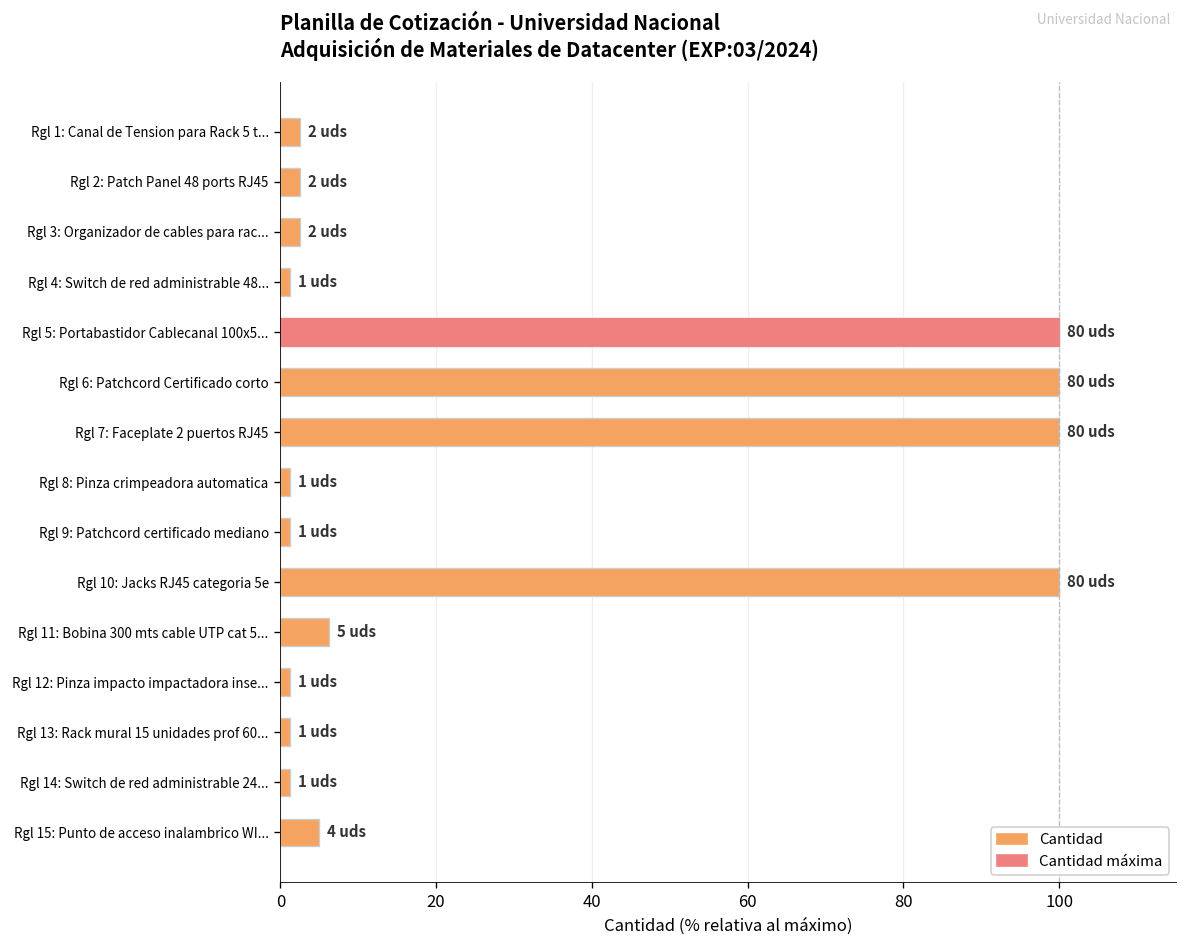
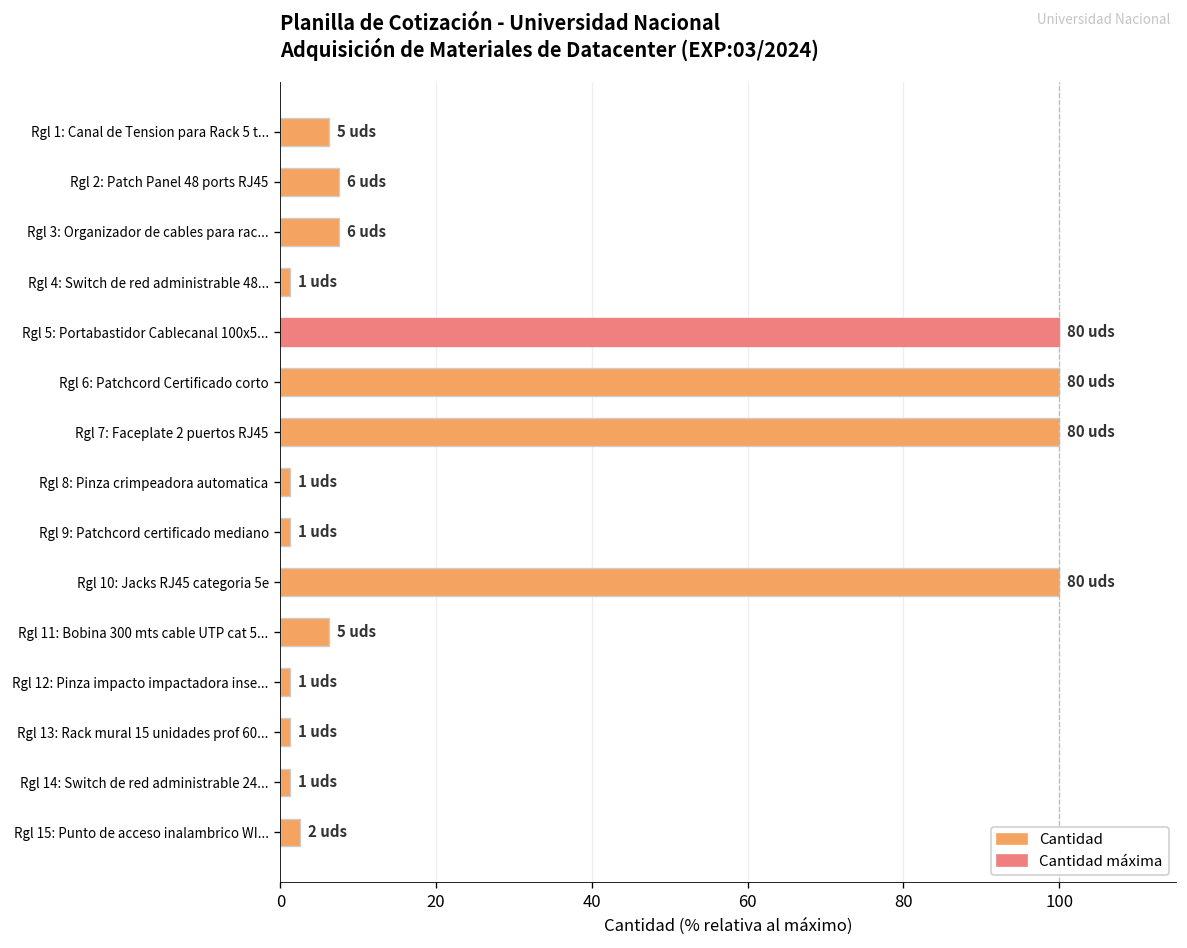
Rgl 1: Canal de Tension para Rack 5 t...: 2 -> 5
Rgl 2: Patch Panel 48 ports RJ45: 2 -> 6
Rgl 3: Organizador de cables para rac...: 2 -> 6
Rgl 15: Punto de acceso inalambrico WI...: 4 -> 2
